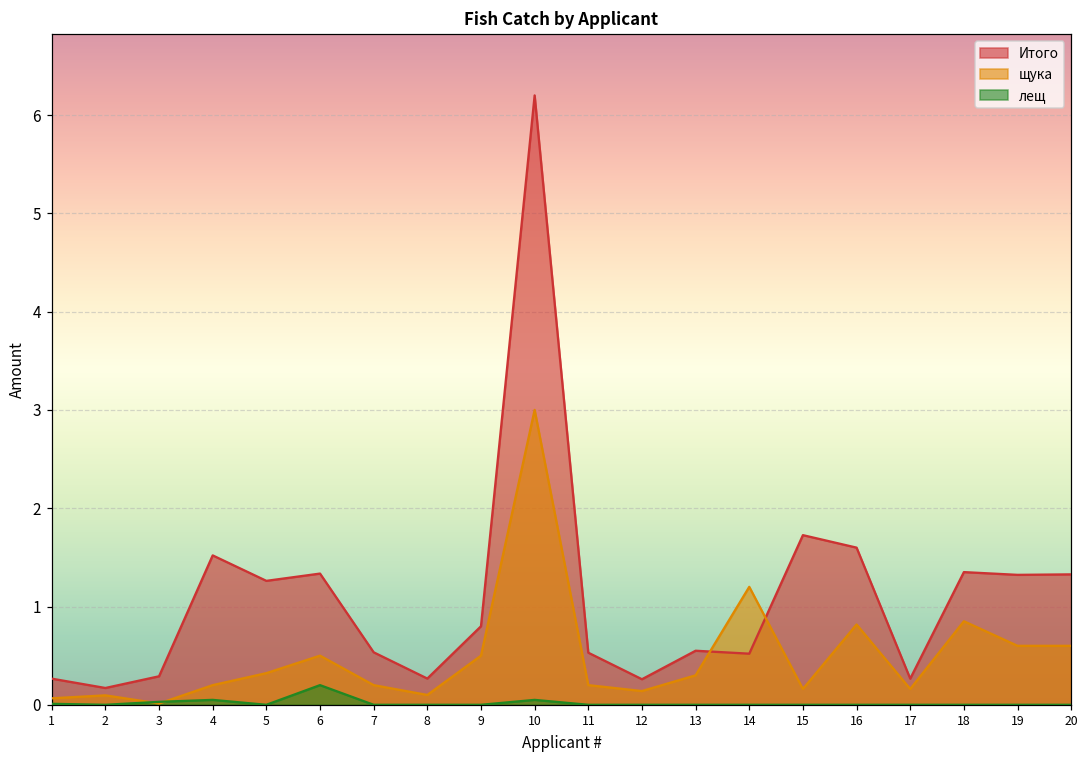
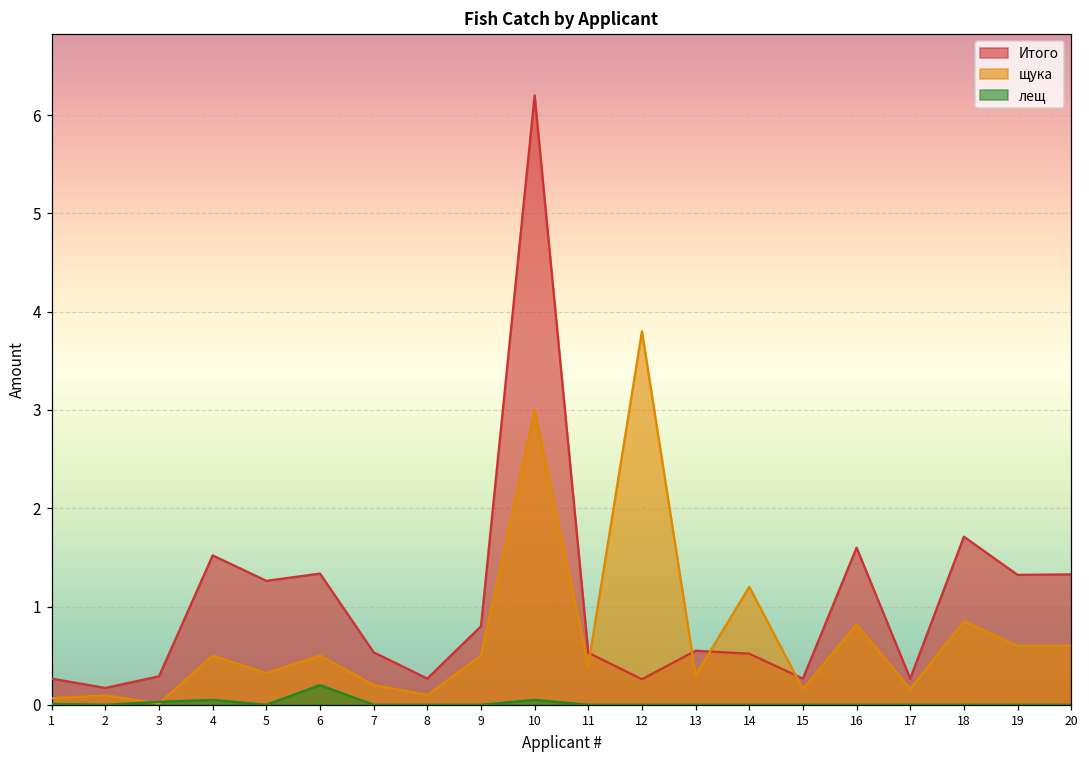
щука, 4: 0.2 -> 0.5
щука, 11: 0.2 -> 0.4
щука, 12: 0.1 -> 3.8
Итого, 15: 1.7 -> 0.3
Итого, 18: 1.4 -> 1.7
